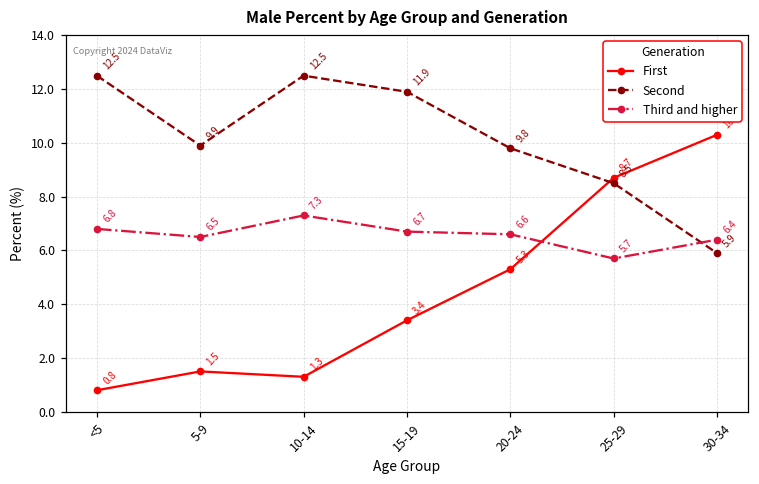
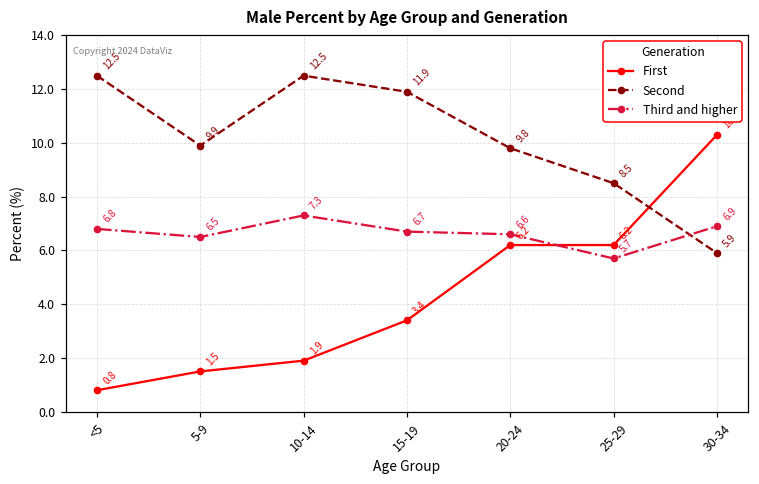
First, 10-14: 1.3 -> 1.9
First, 20-24: 5.3 -> 6.2
First, 25-29: 8.7 -> 6.2
Third and higher, 30-34: 6.4 -> 6.9
